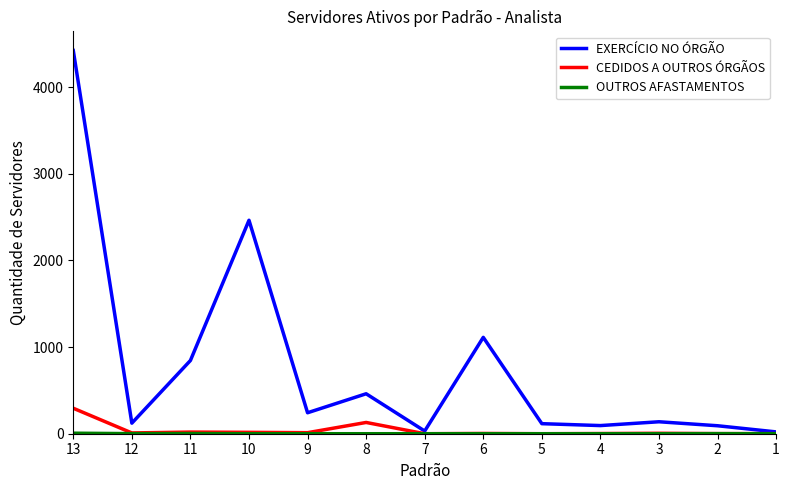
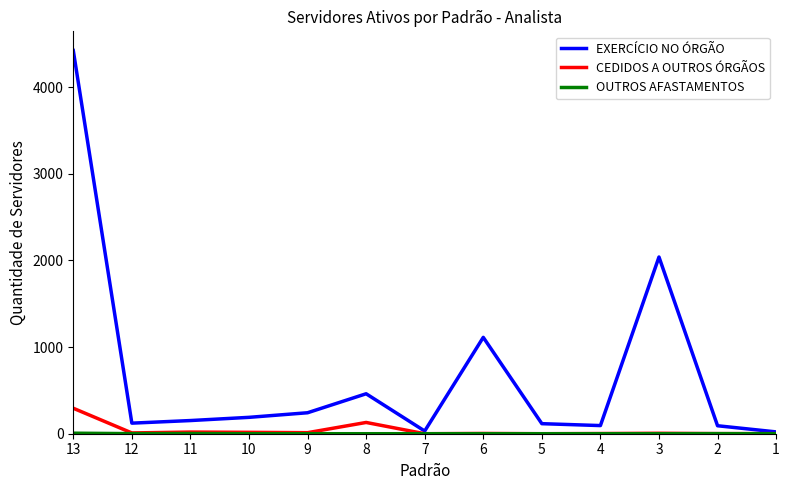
EXERCÍCIO NO ÓRGÃO, 11: 800 -> 200
EXERCÍCIO NO ÓRGÃO, 10: 2500 -> 200
EXERCÍCIO NO ÓRGÃO, 3: 100 -> 2000
